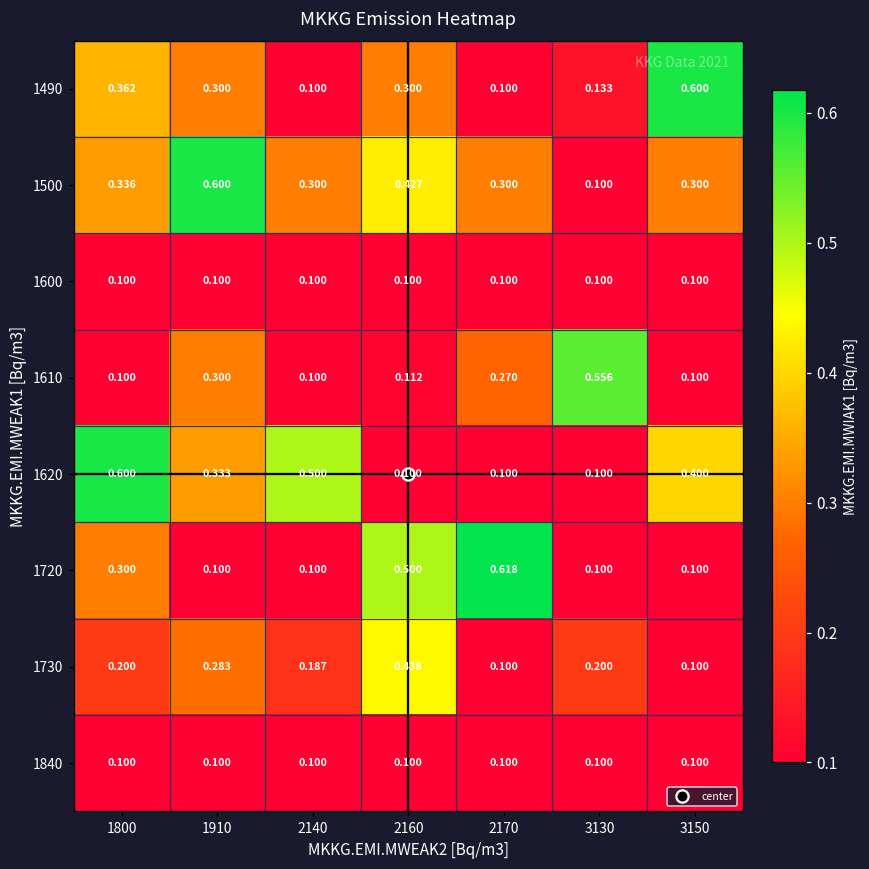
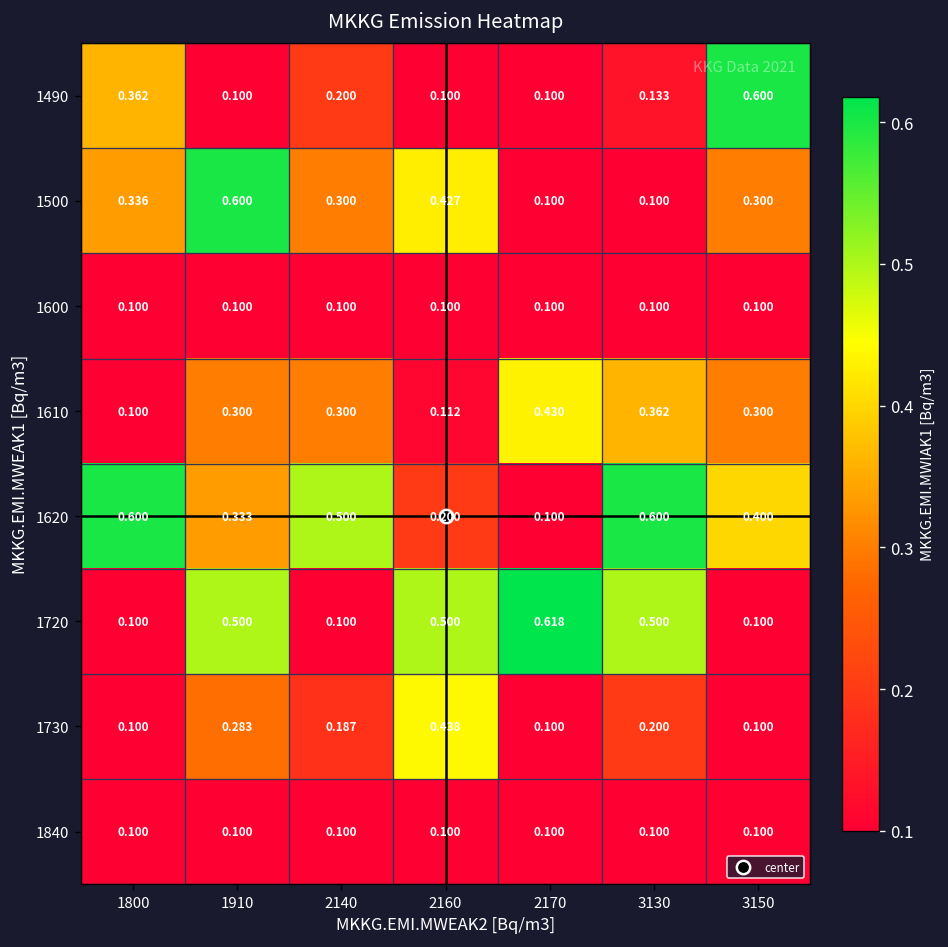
1490, 1910: 0.300 -> 0.100
1490, 2140: 0.100 -> 0.200
1490, 2160: 0.300 -> 0.100
1500, 2170: 0.300 -> 0.100
1610, 2140: 0.100 -> 0.300
1610, 2170: 0.270 -> 0.430
1610, 3130: 0.556 -> 0.362
1610, 3150: 0.100 -> 0.300
1620, 2160: 0.100 -> 0.200
1620, 3130: 0.100 -> 0.600
1720, 1800: 0.300 -> 0.100
1720, 1910: 0.100 -> 0.500
1720, 3130: 0.100 -> 0.500
1730, 1800: 0.200 -> 0.100
